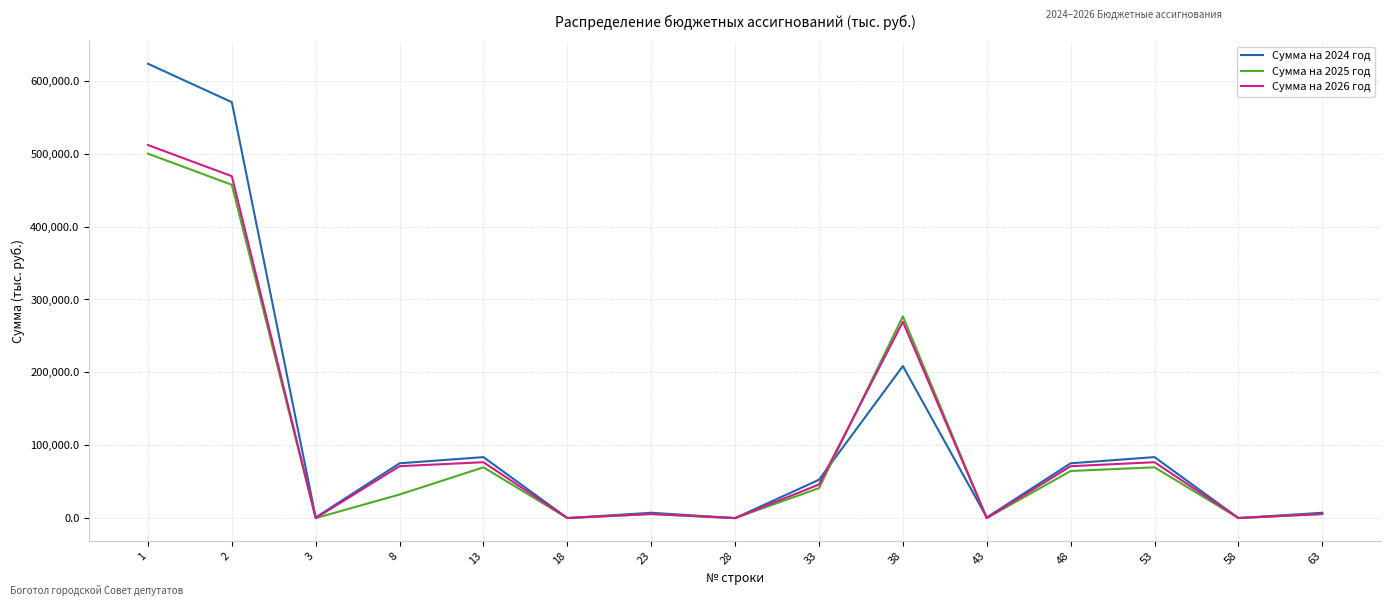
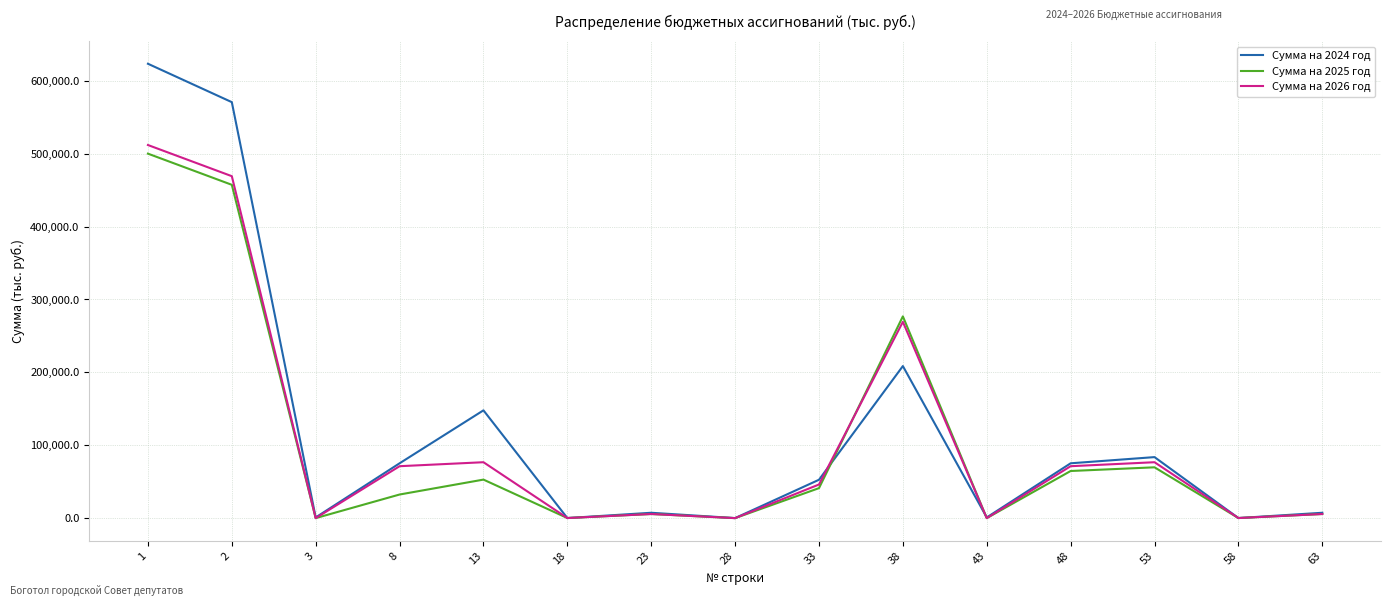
Сумма на 2024 год, 13: 80,000 -> 150,000
Сумма на 2025 год, 13: 70,000 -> 50,000
